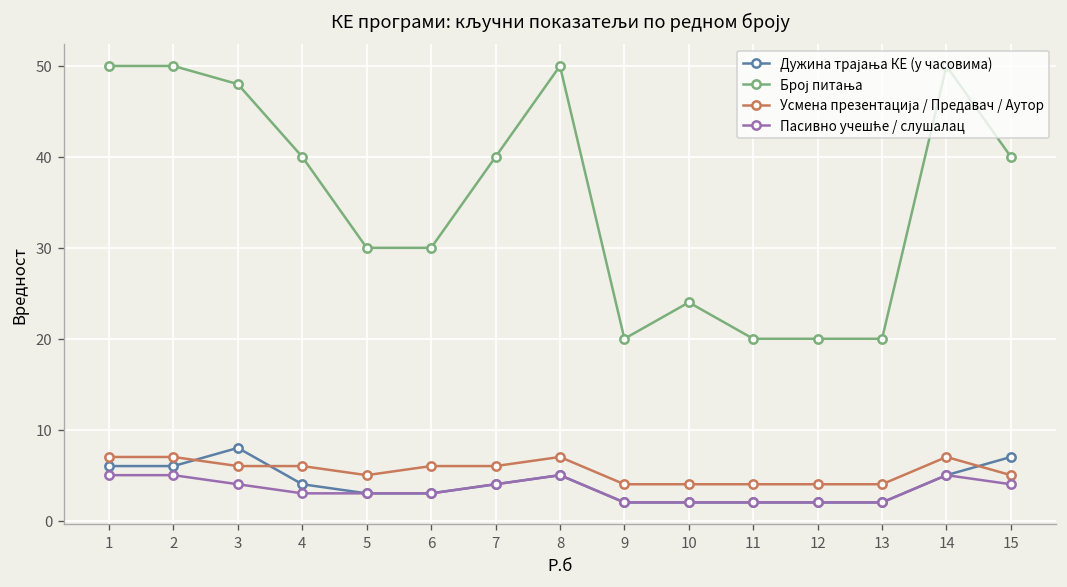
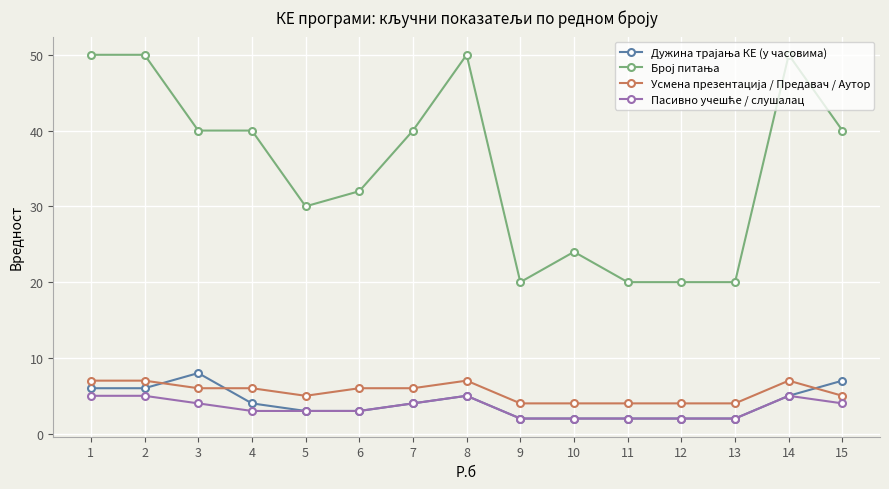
Број питања, 3: 48 -> 40
Број питања, 6: 30 -> 32
